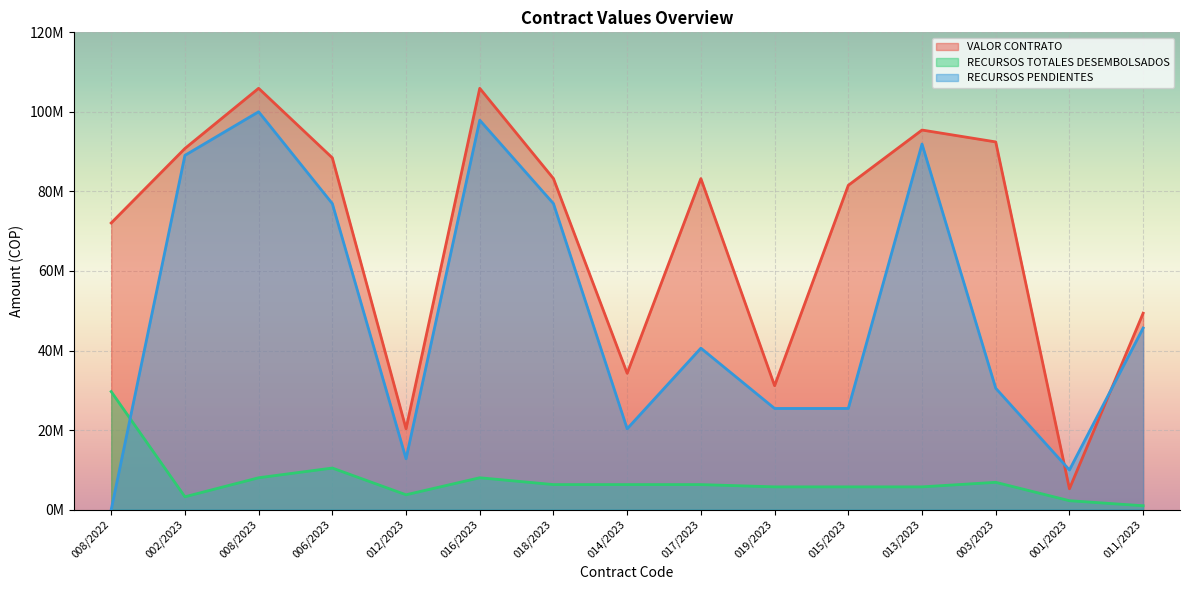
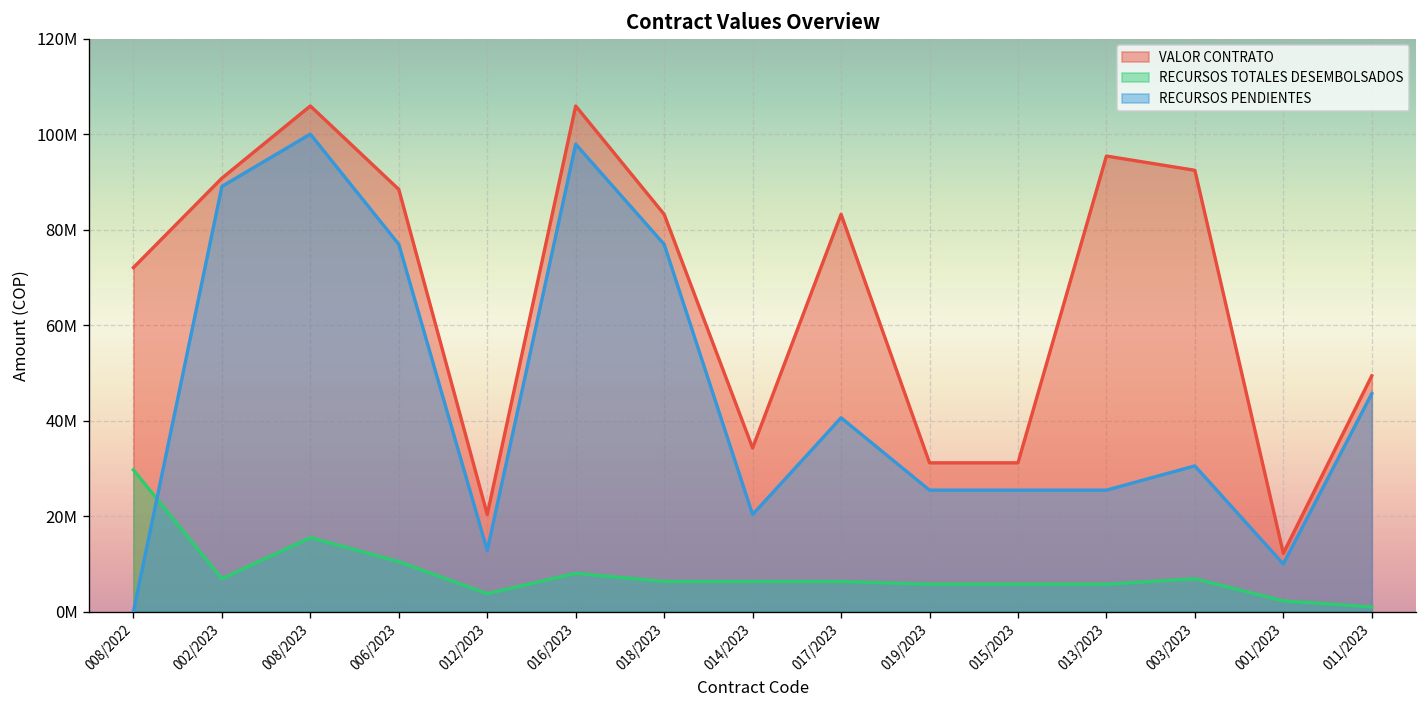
RECURSOS TOTALES DESEMBOLSADOS, 002/2023: 3000000 -> 7000000
RECURSOS TOTALES DESEMBOLSADOS, 008/2023: 8000000 -> 15000000
VALOR CONTRATO, 015/2023: 82000000 -> 31000000
RECURSOS PENDIENTES, 013/2023: 92000000 -> 25000000
VALOR CONTRATO, 001/2023: 5000000 -> 12000000
